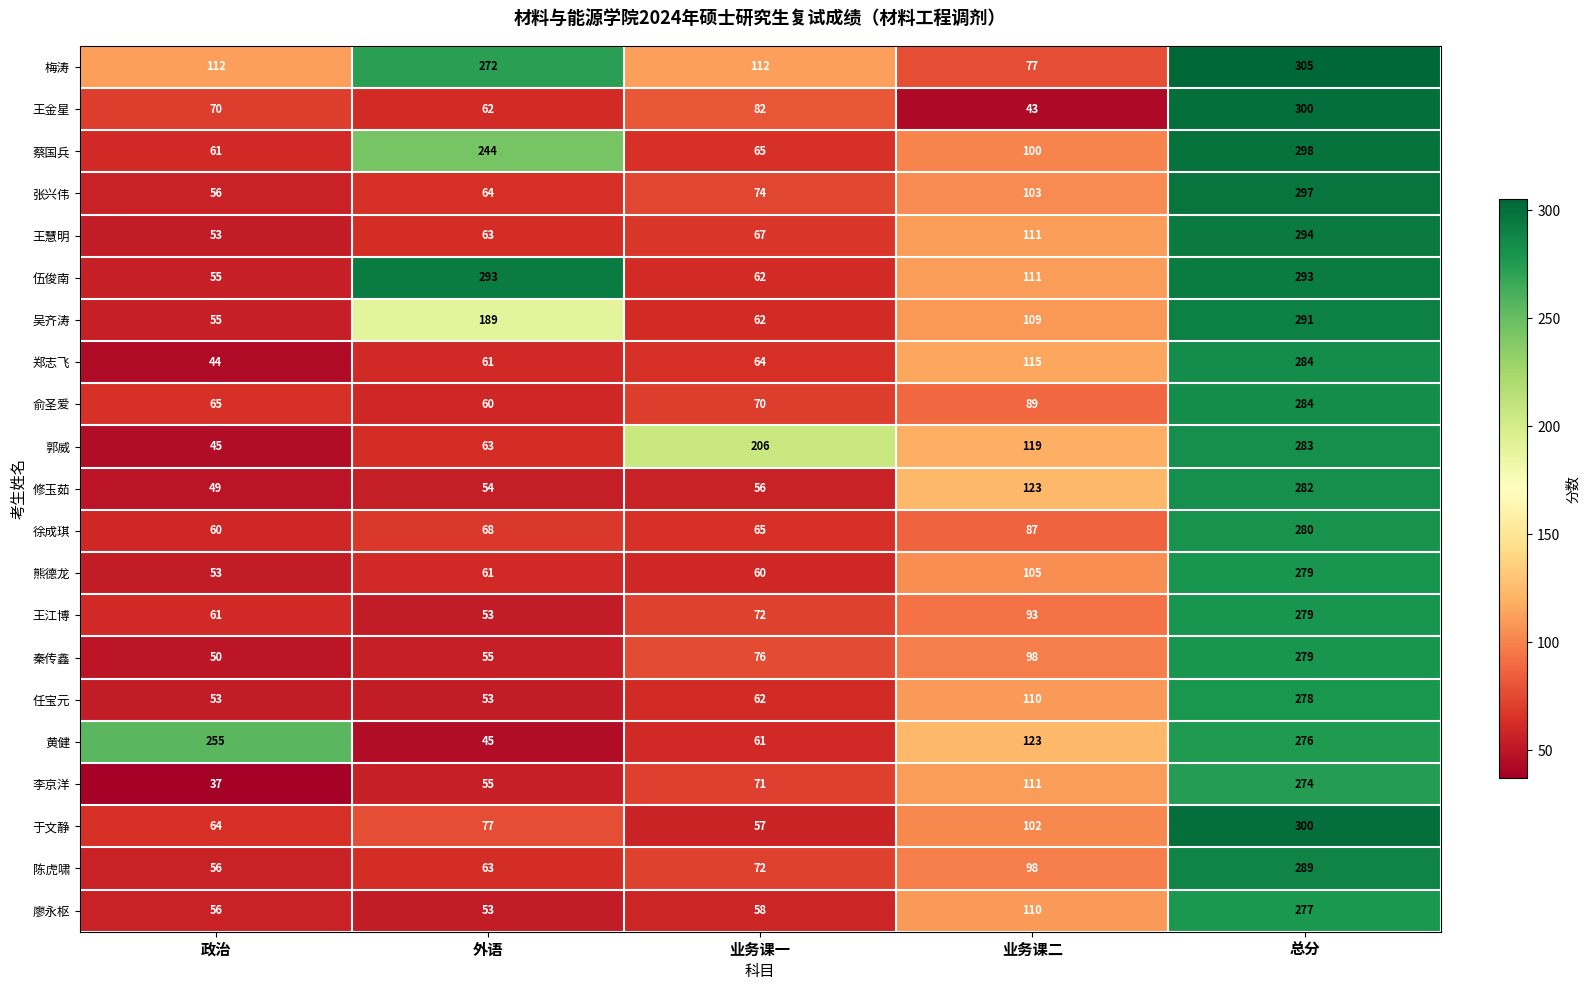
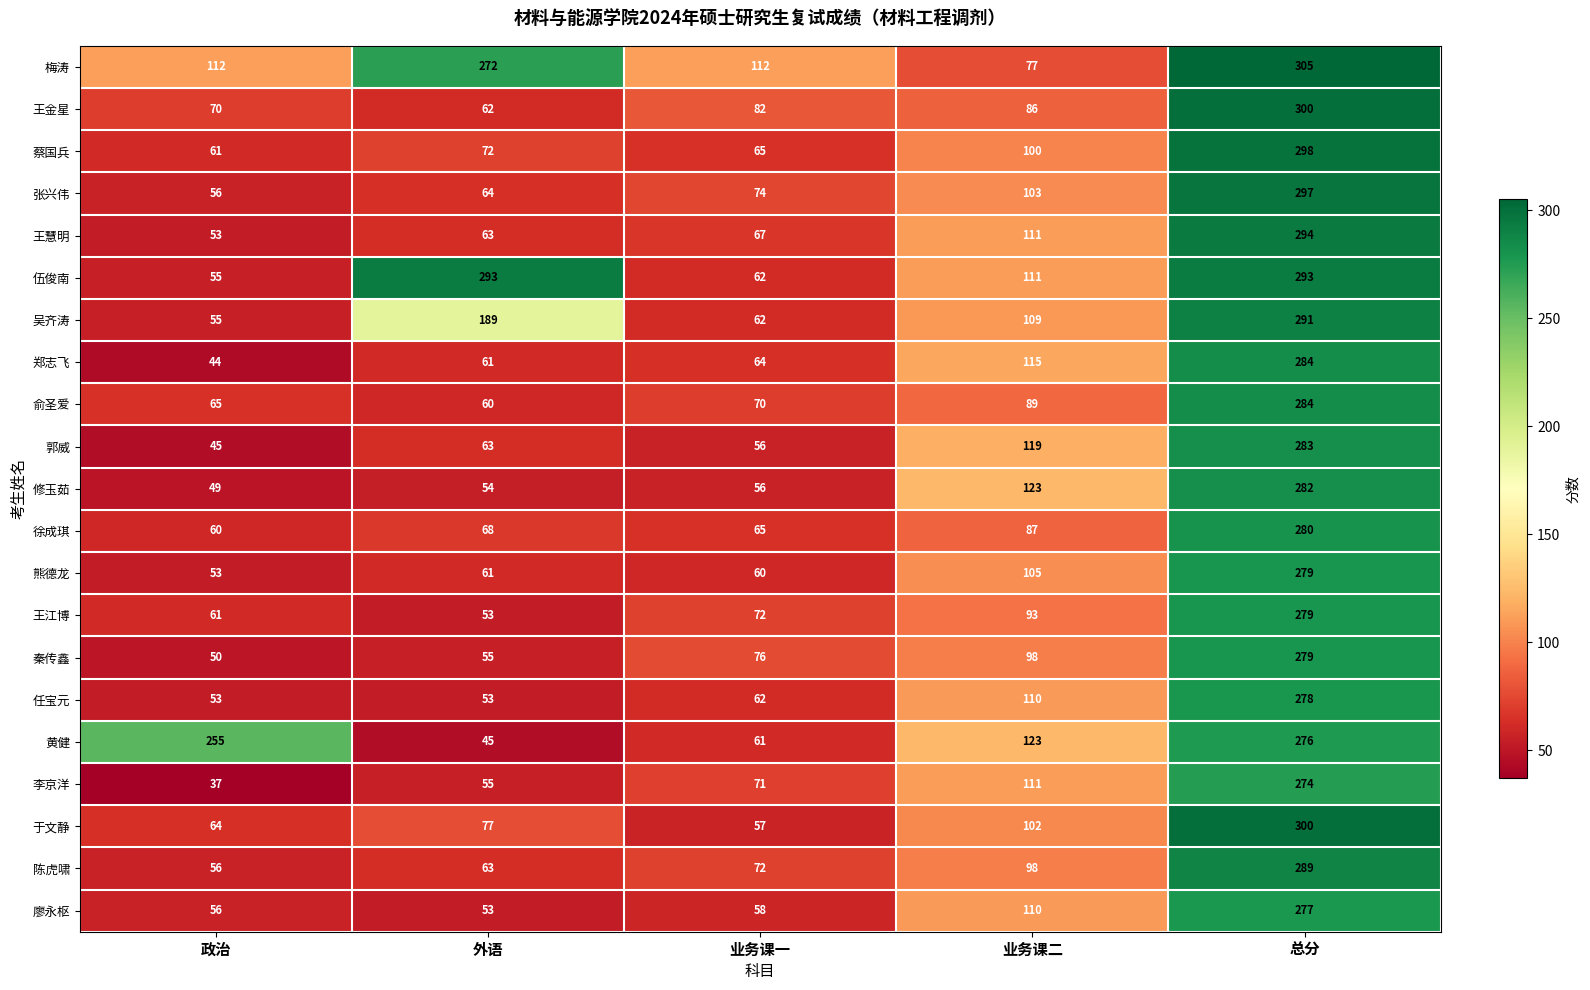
王金星, 业务课二: 43 -> 86
蔡国兵, 外语: 244 -> 72
郭威, 业务课一: 206 -> 56
